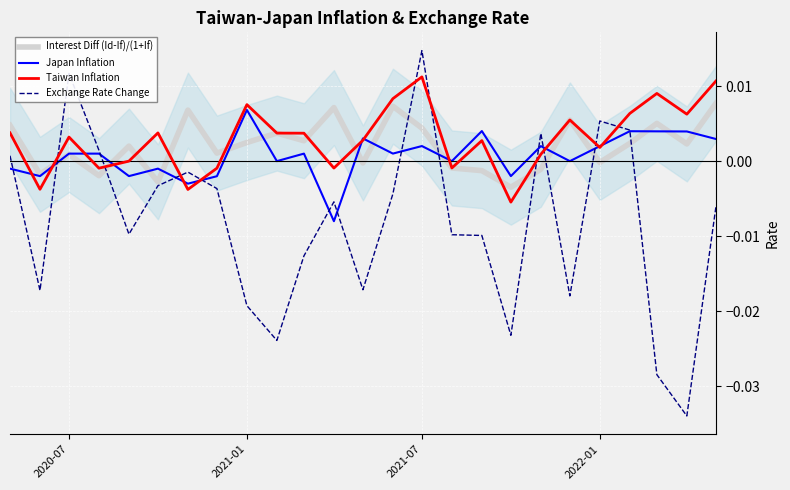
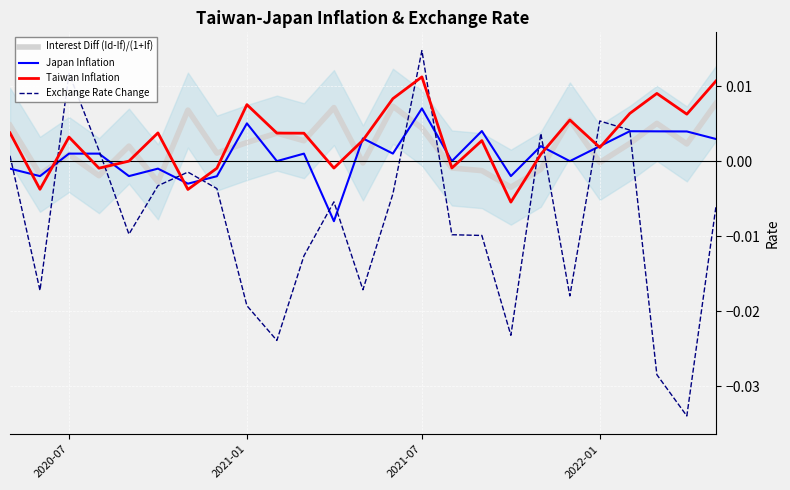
Japan Inflation, 2021-01: 0.007 -> 0.005
Japan Inflation, 2021-07: 0.002 -> 0.007
